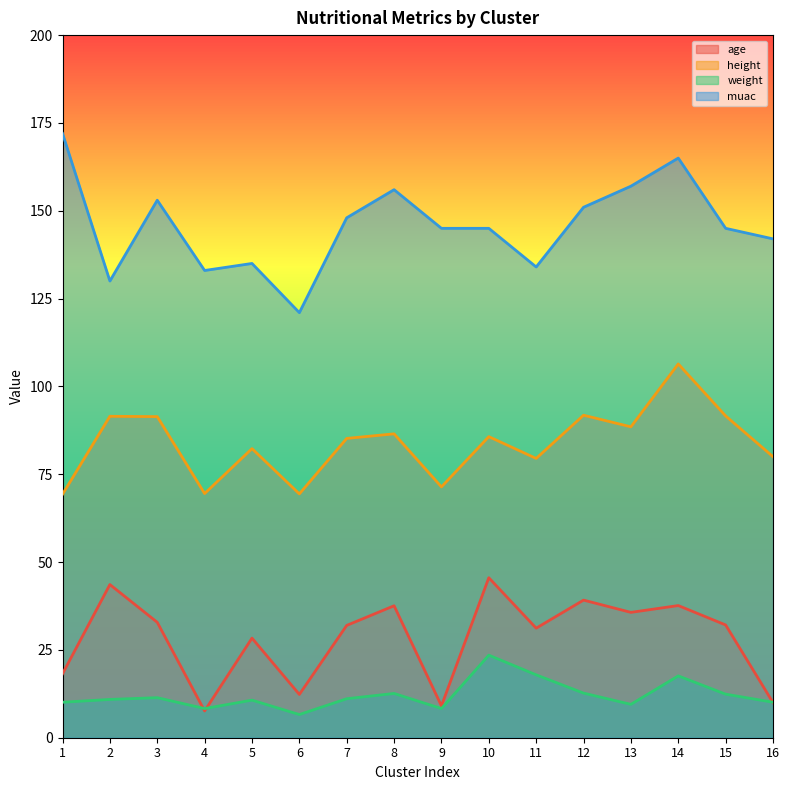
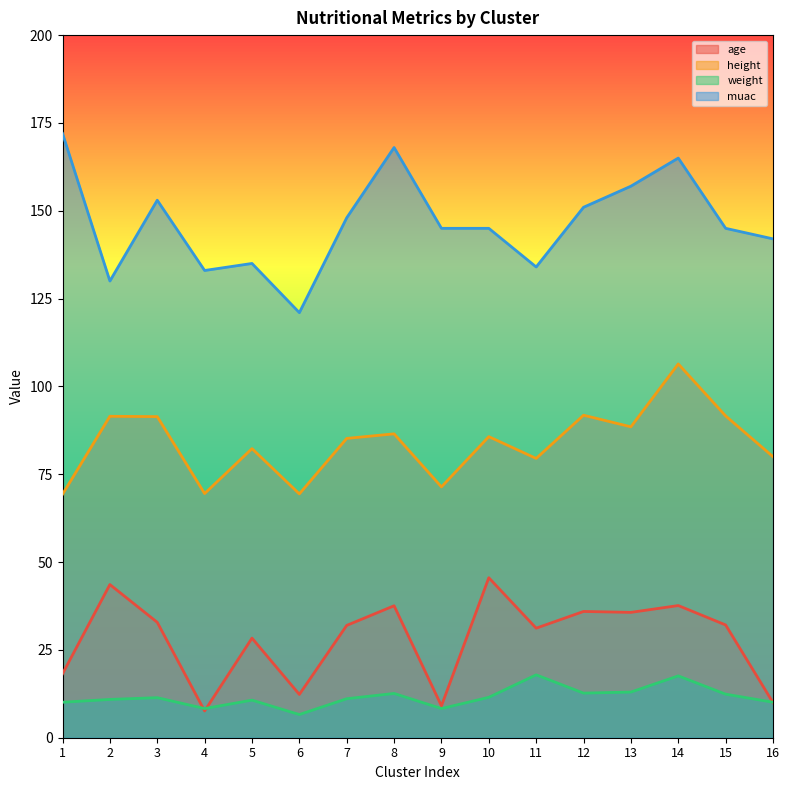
muac, 8: 156 -> 168
weight, 10: 24 -> 12
age, 12: 39 -> 36
weight, 13: 10 -> 13
